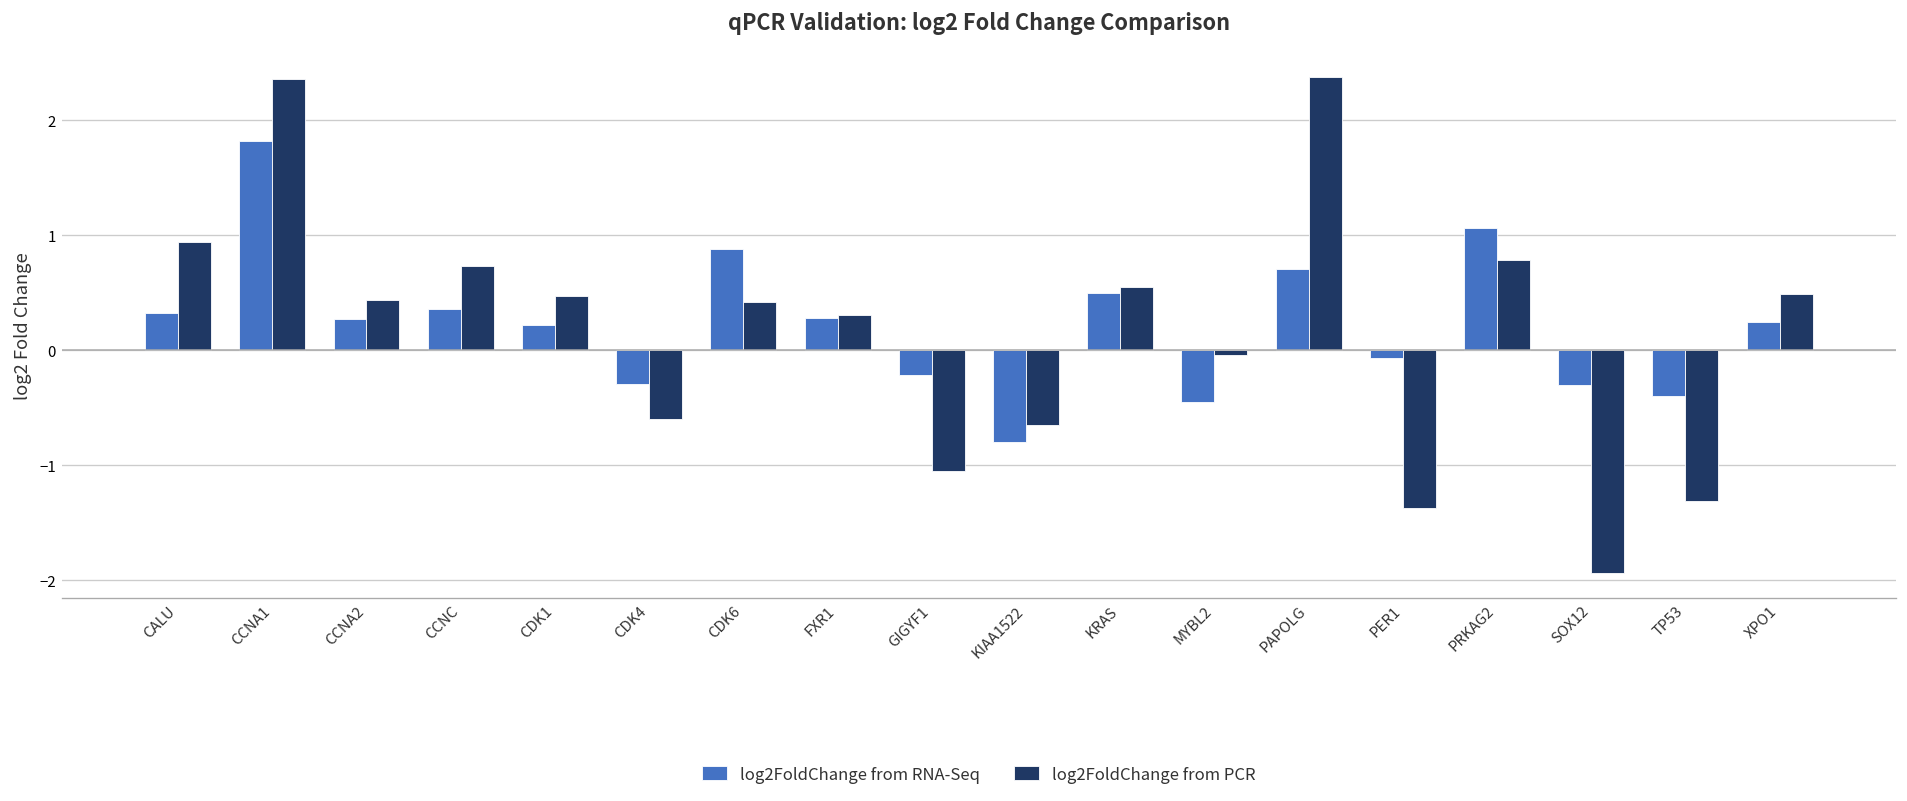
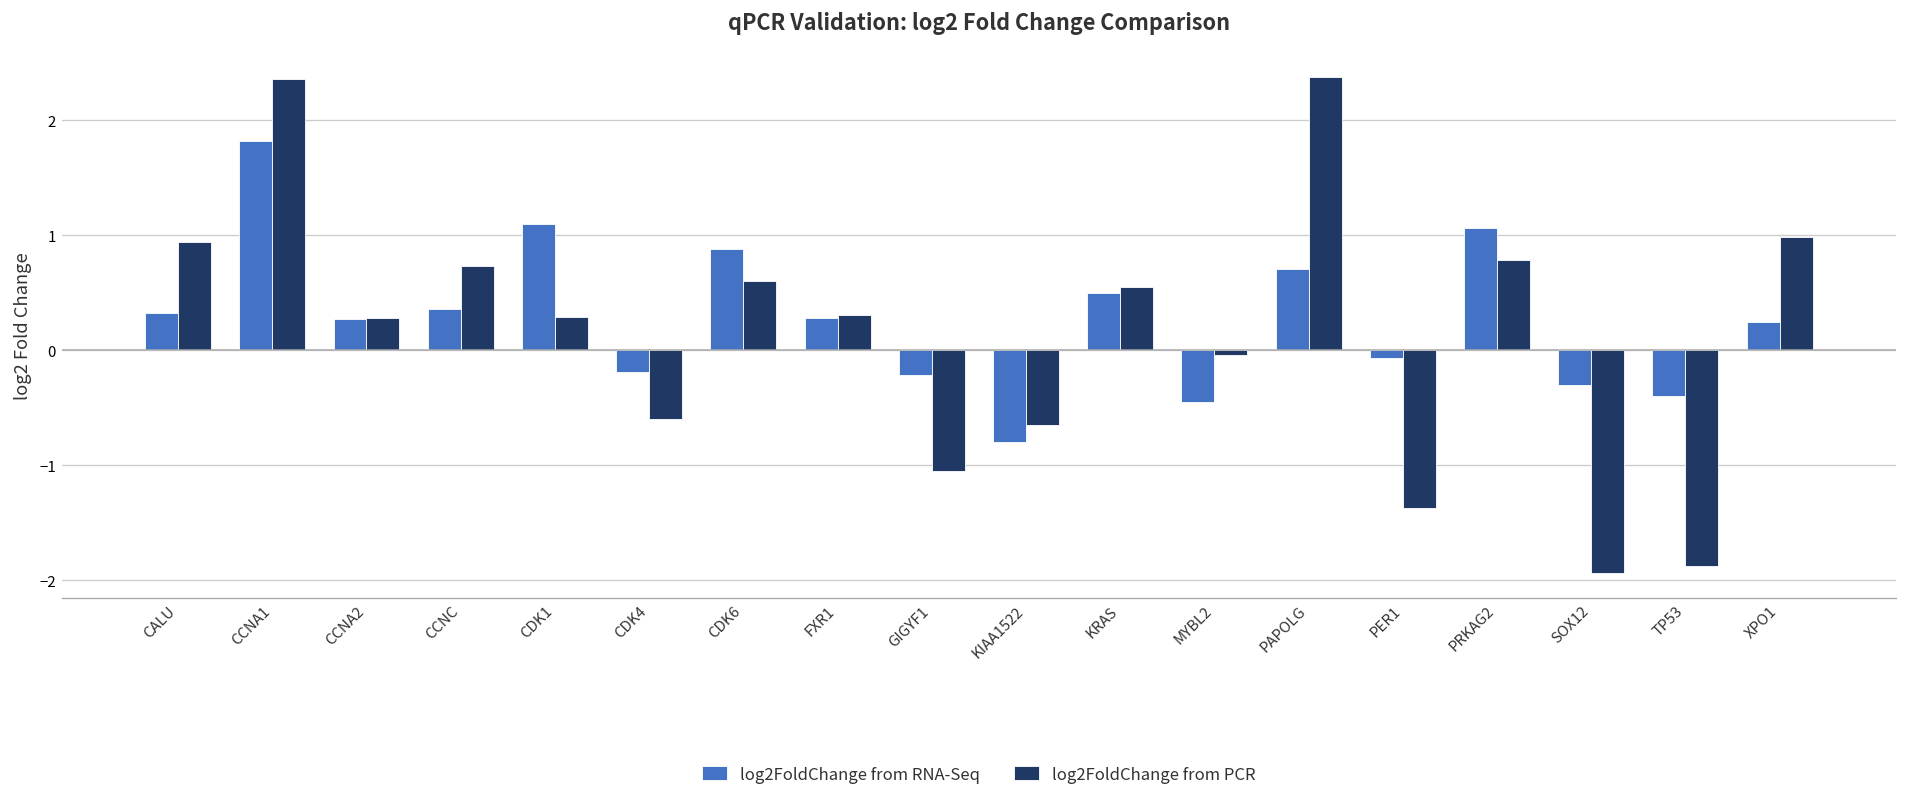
log2FoldChange from PCR, CCNA2: 0.4 -> 0.3
log2FoldChange from RNA-Seq, CDK1: 0.2 -> 1.1
log2FoldChange from PCR, CDK1: 0.5 -> 0.3
log2FoldChange from RNA-Seq, CDK4: -0.3 -> -0.2
log2FoldChange from PCR, CDK6: 0.4 -> 0.6
log2FoldChange from PCR, TP53: -1.3 -> -1.9
log2FoldChange from PCR, XPO1: 0.5 -> 1.0
